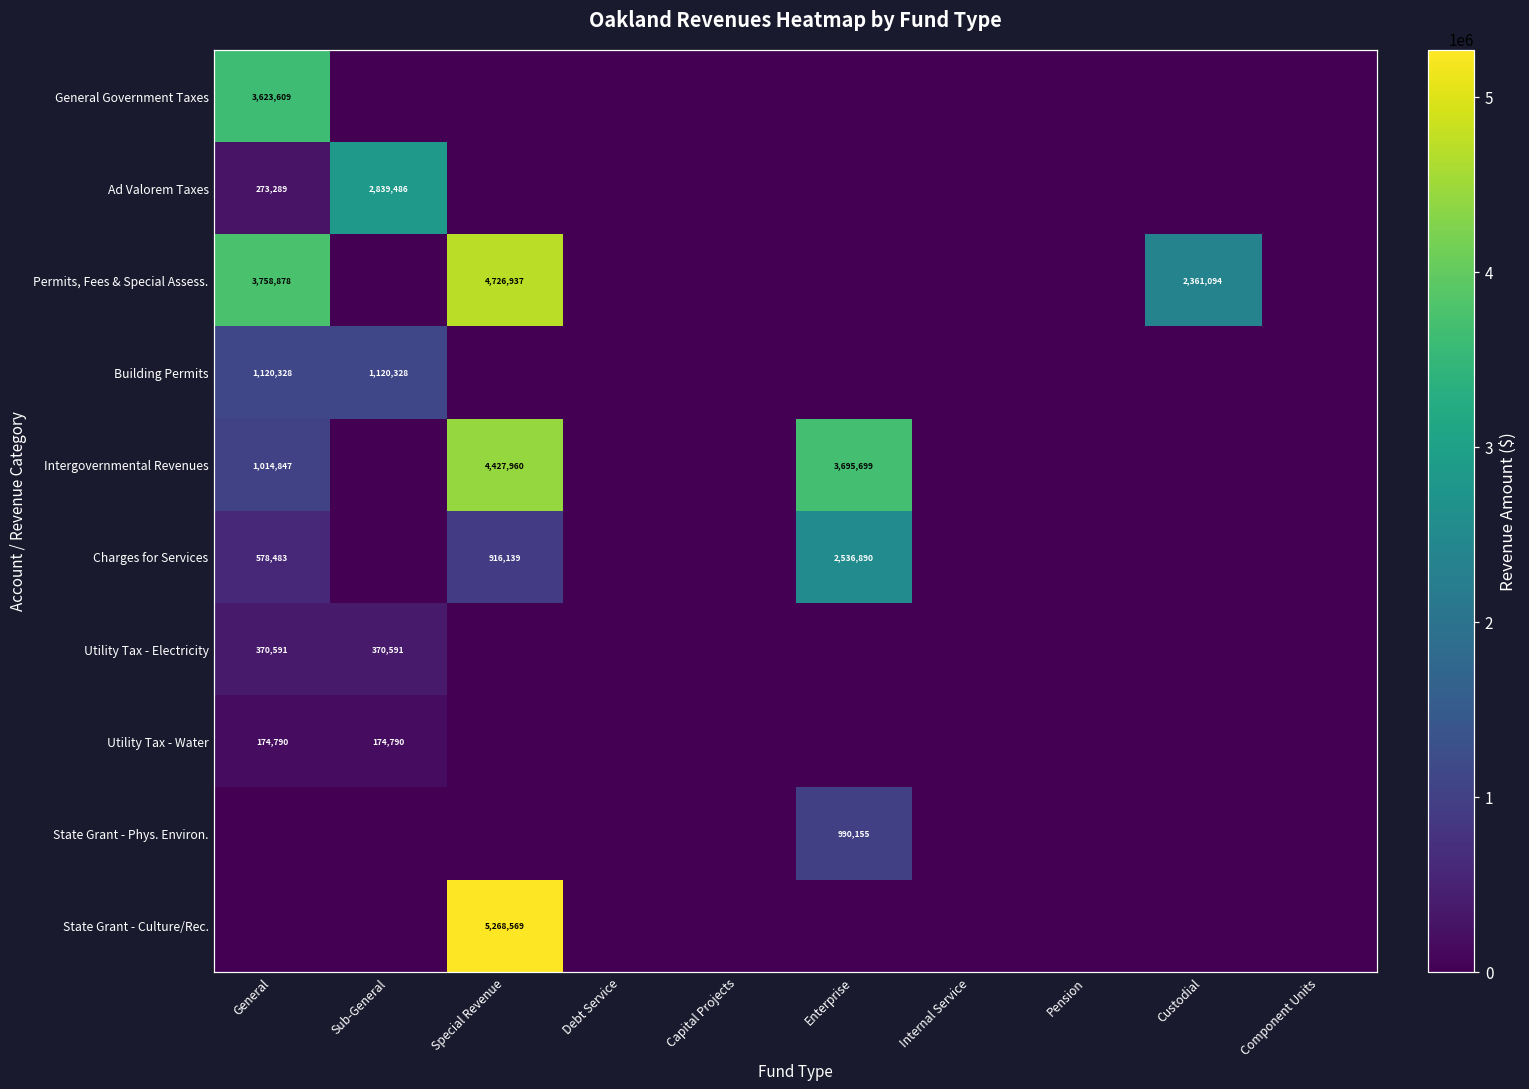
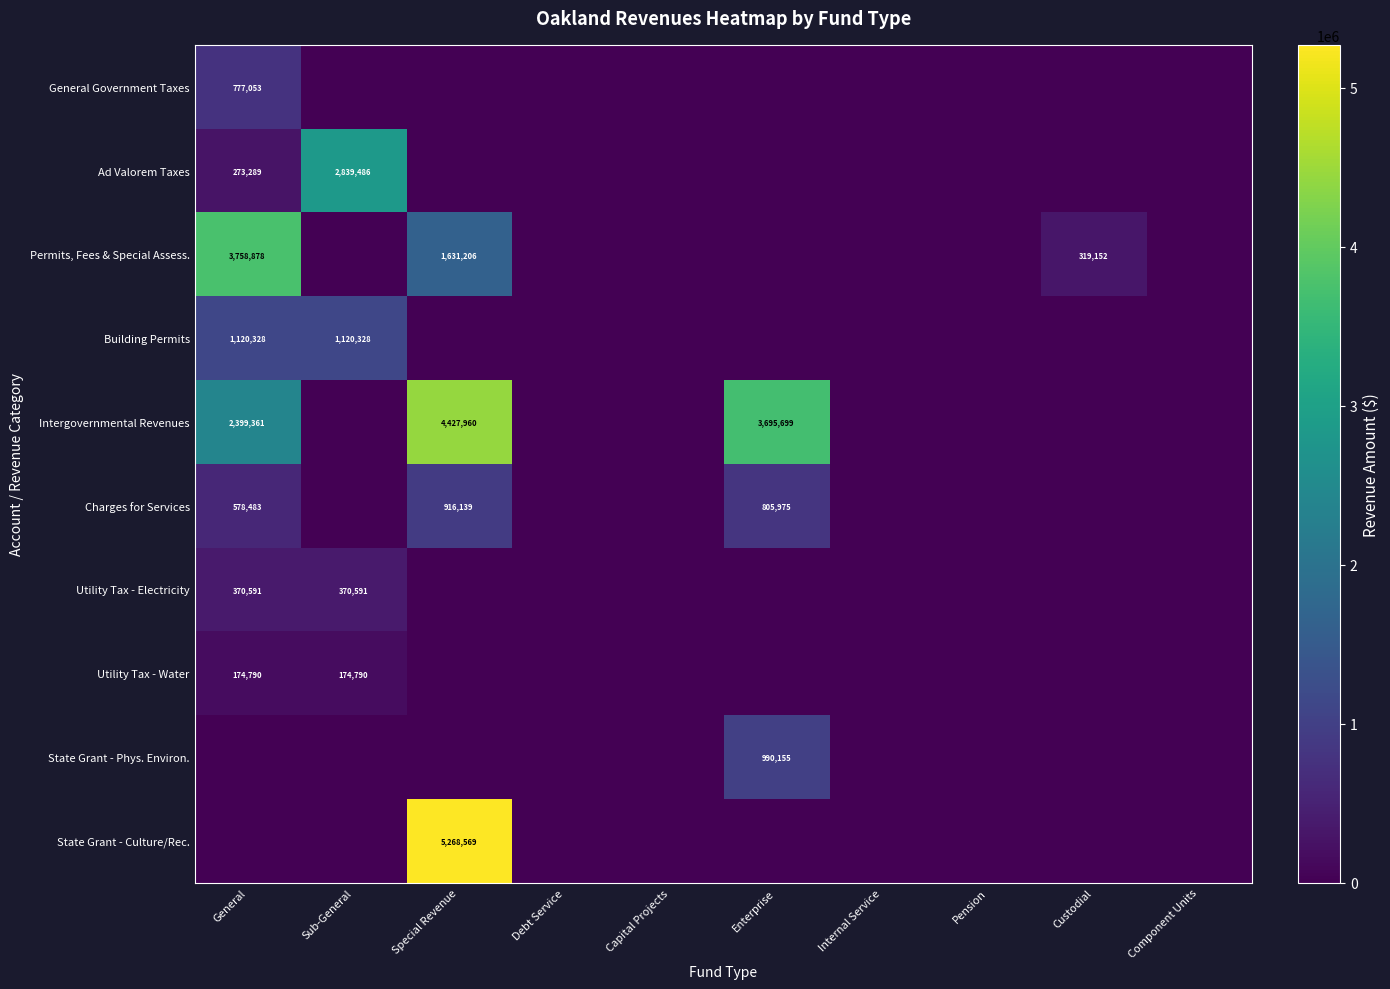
General Government Taxes, General: 3,623,609 -> 777,053
Permits, Fees & Special Assess., Special Revenue: 4,726,937 -> 1,631,206
Permits, Fees & Special Assess., Custodial: 2,361,094 -> 319,152
Intergovernmental Revenues, General: 1,014,847 -> 2,399,361
Charges for Services, Enterprise: 2,536,890 -> 805,975
